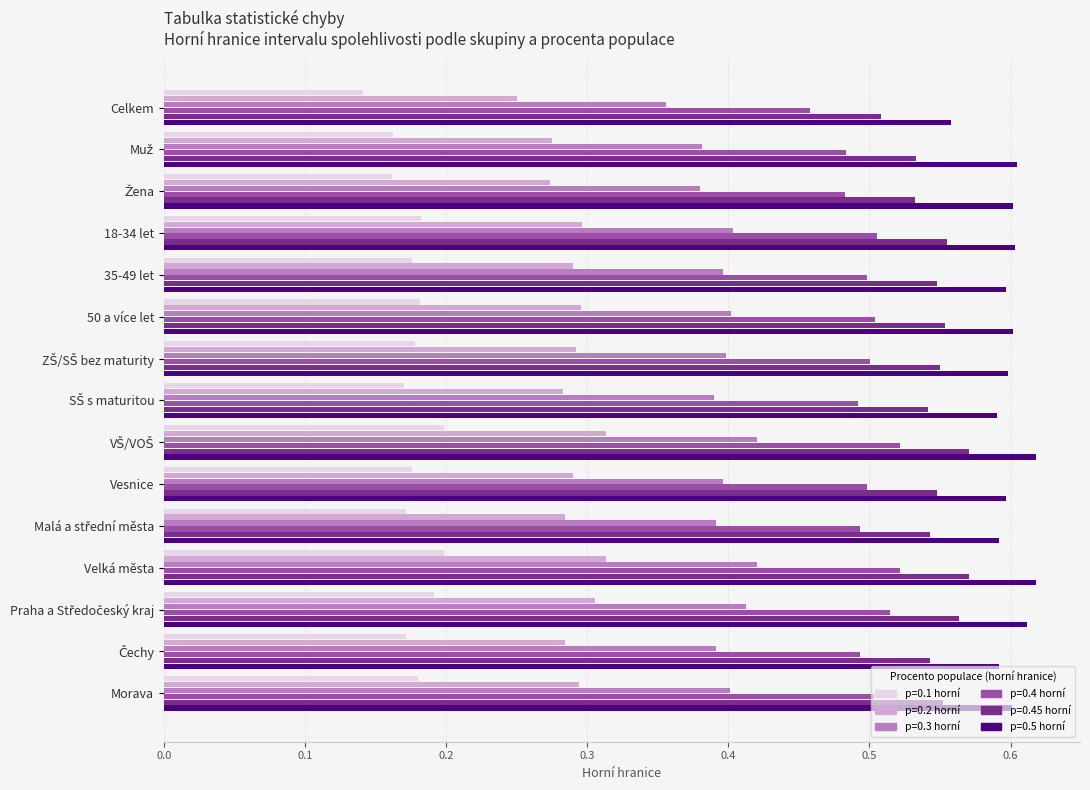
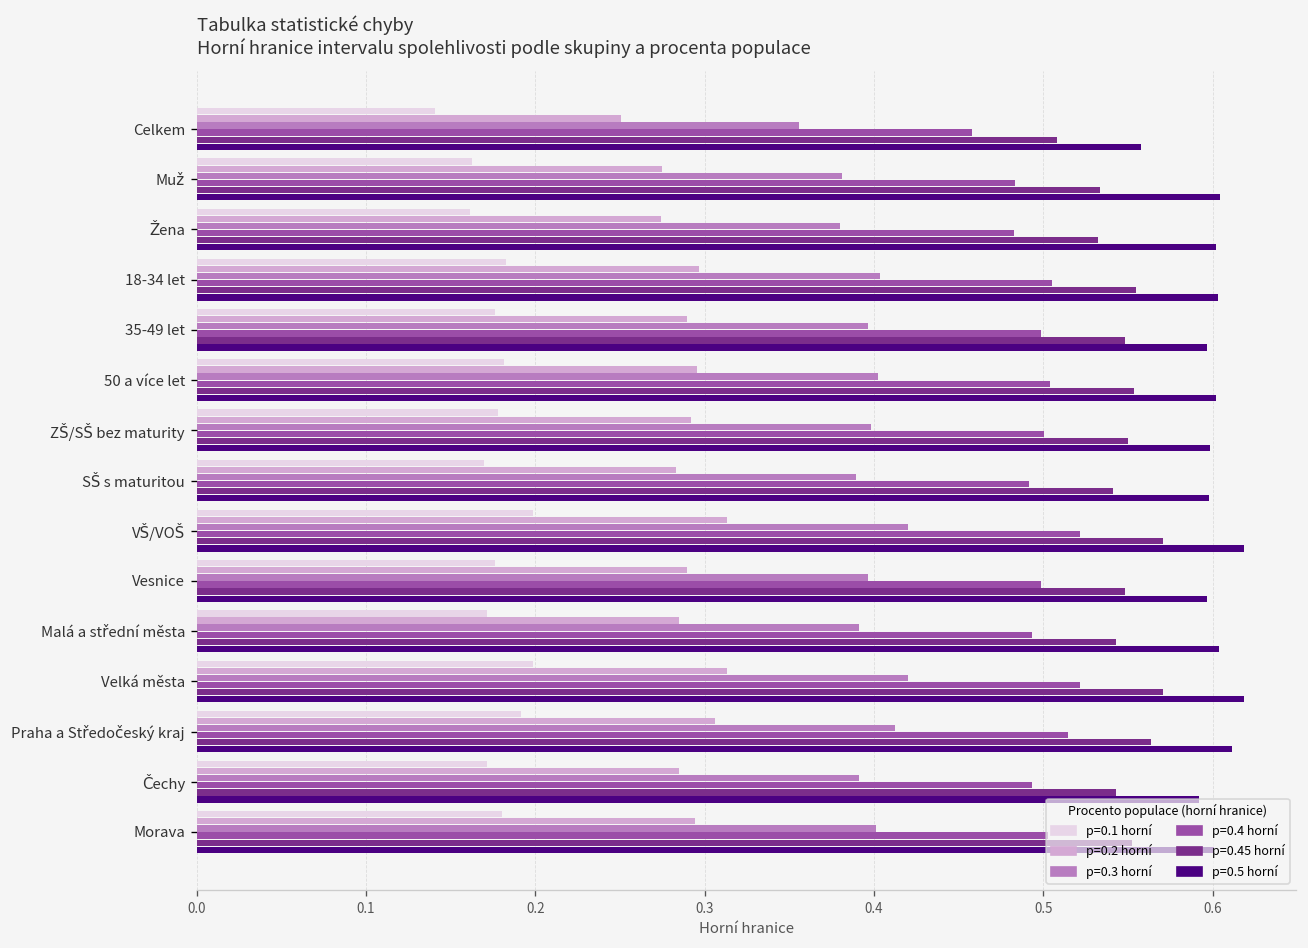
p=0.5 horní, SŠ s maturitou: 0.590 -> 0.598
p=0.5 horní, Malá a střední města: 0.592 -> 0.604
